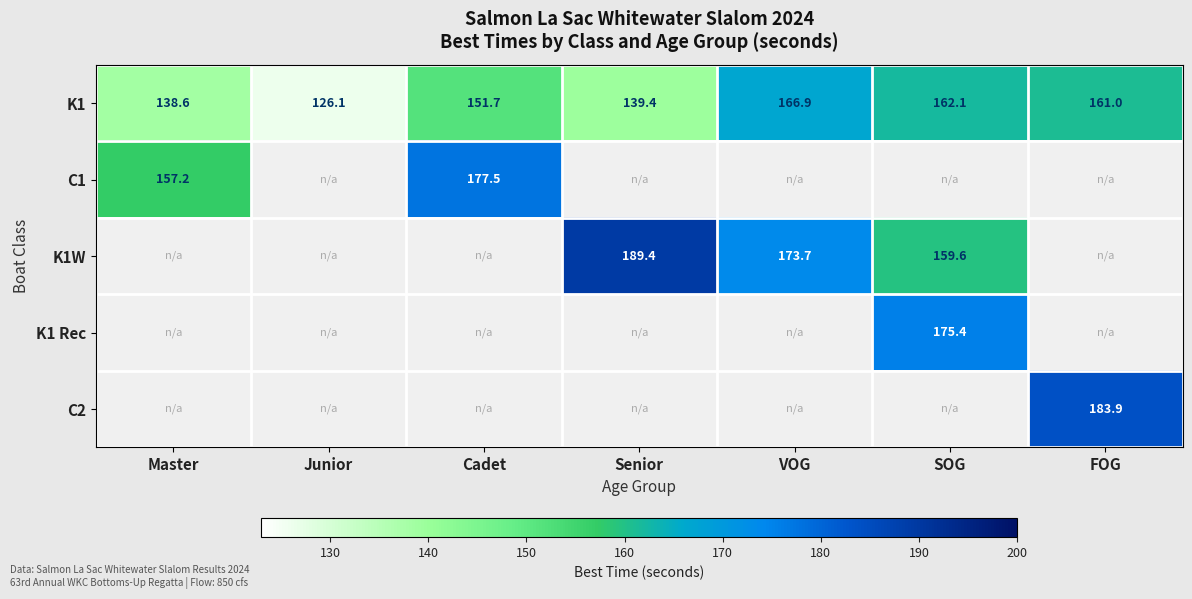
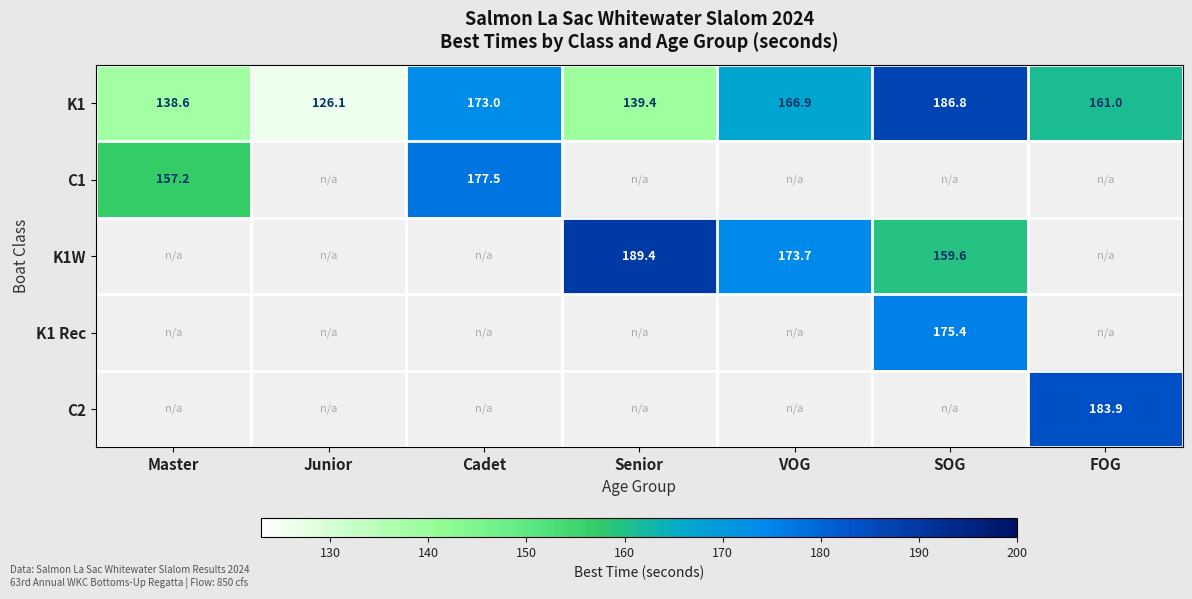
K1, Cadet: 151.7 -> 173.0
K1, SOG: 162.1 -> 186.8
